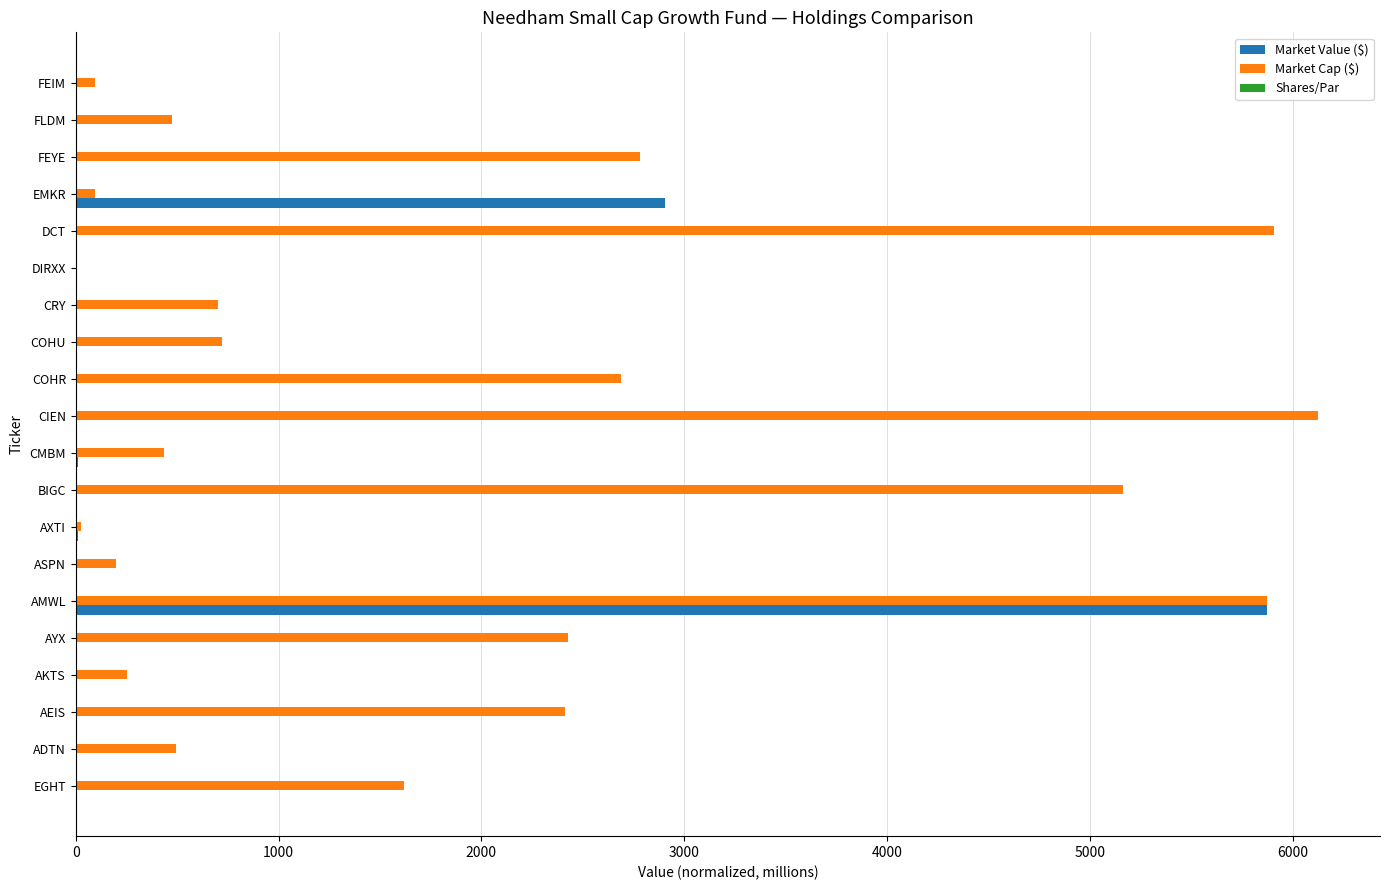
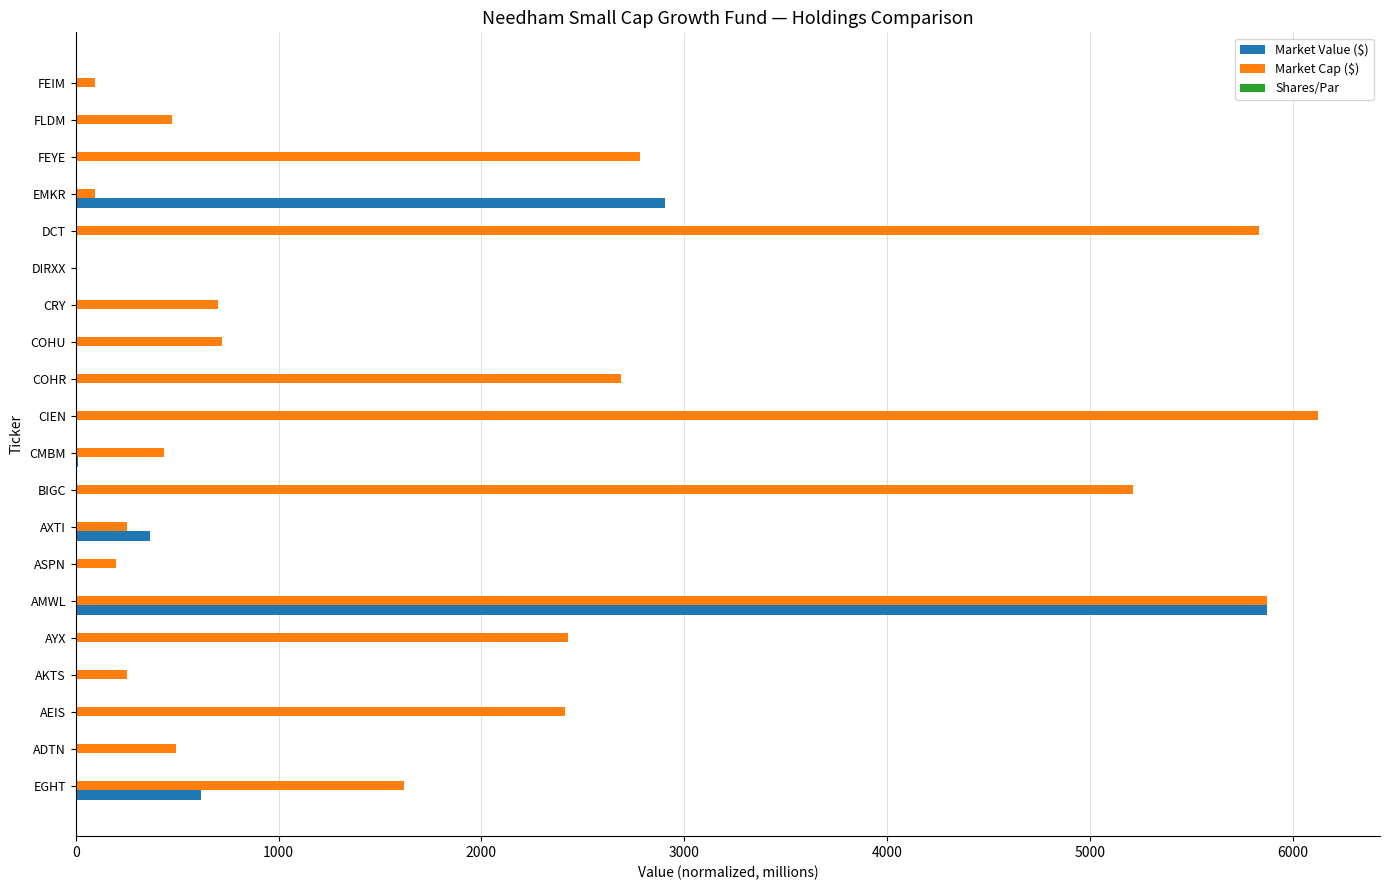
Market Cap ($), DCT: 5910 -> 5830
Market Cap ($), BIGC: 5160 -> 5210
Market Cap ($), AXTI: 30 -> 250
Market Value ($), AXTI: 10 -> 360
Market Value ($), EGHT: 10 -> 620
